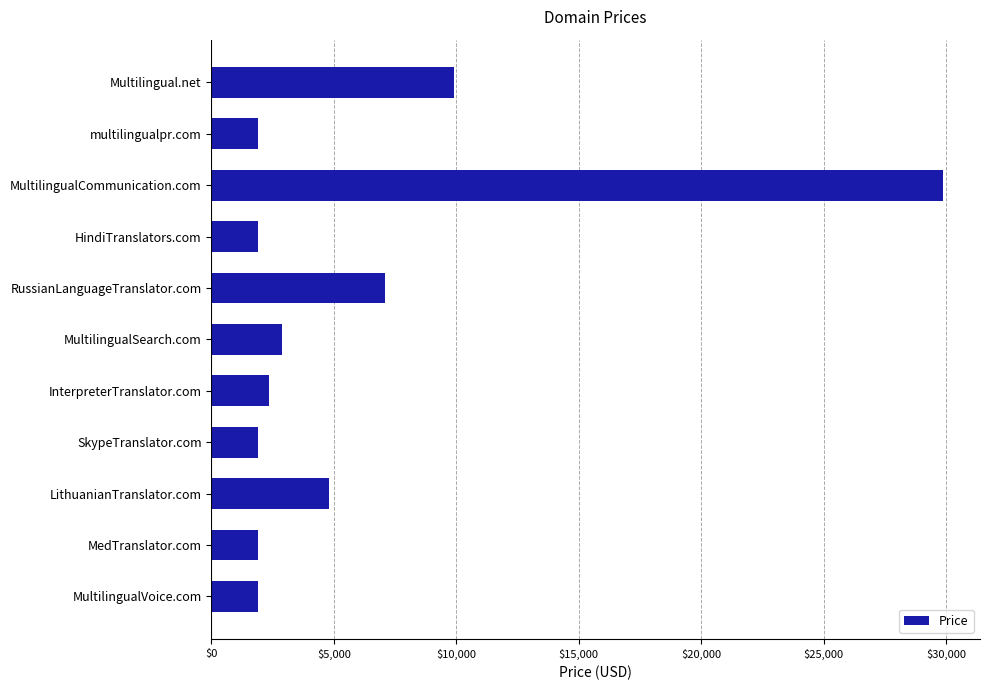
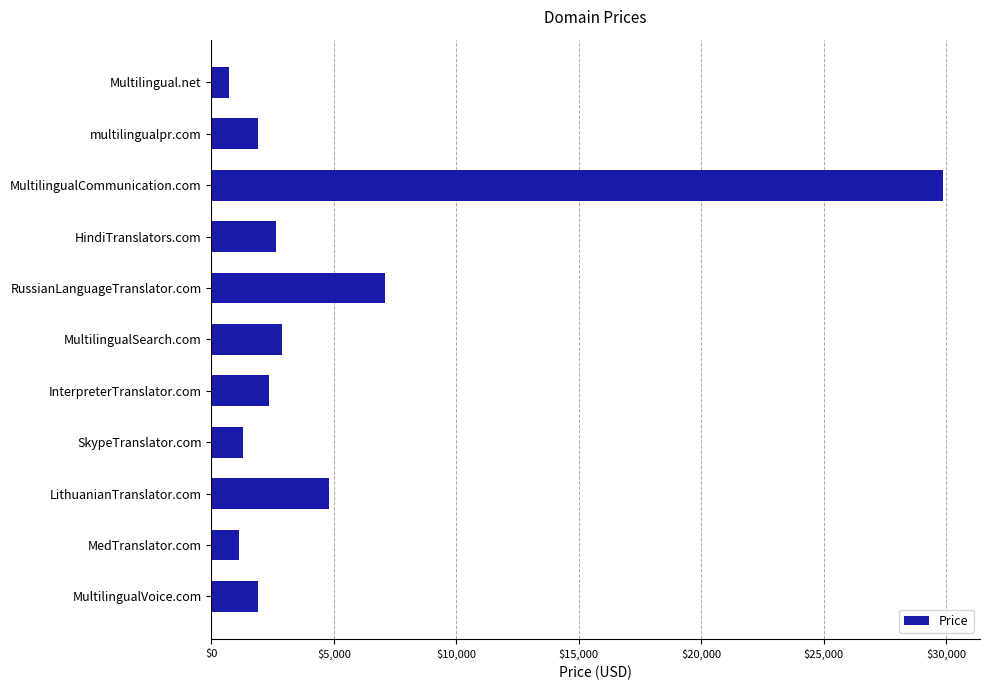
Multilingual.net: $9,900 -> $700
HindiTranslators.com: $1,900 -> $2,600
SkypeTranslator.com: $1,900 -> $1,300
MedTranslator.com: $1,900 -> $1,100
